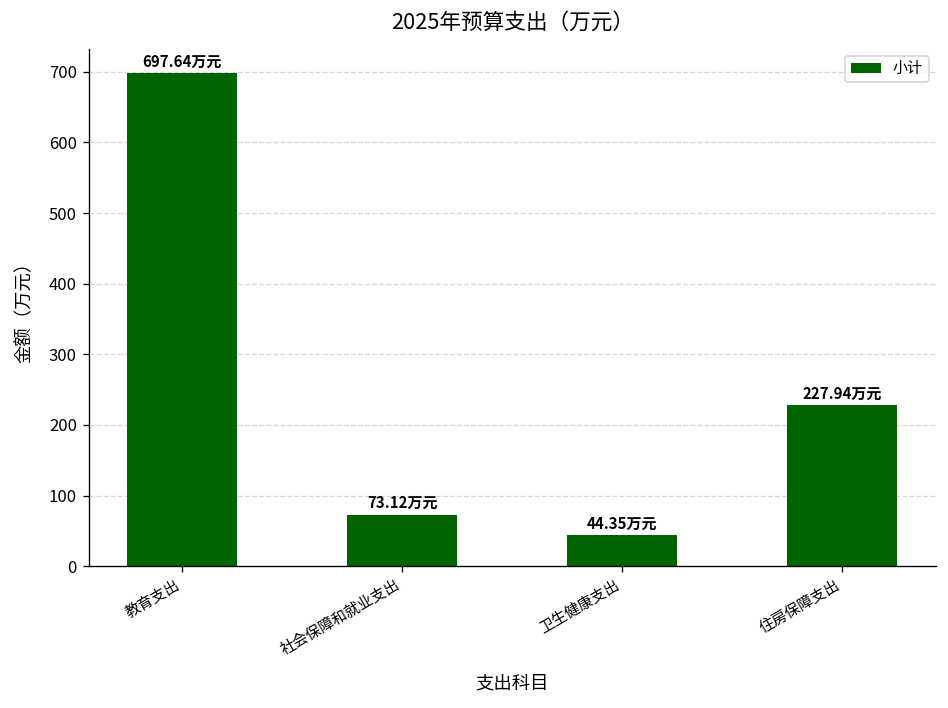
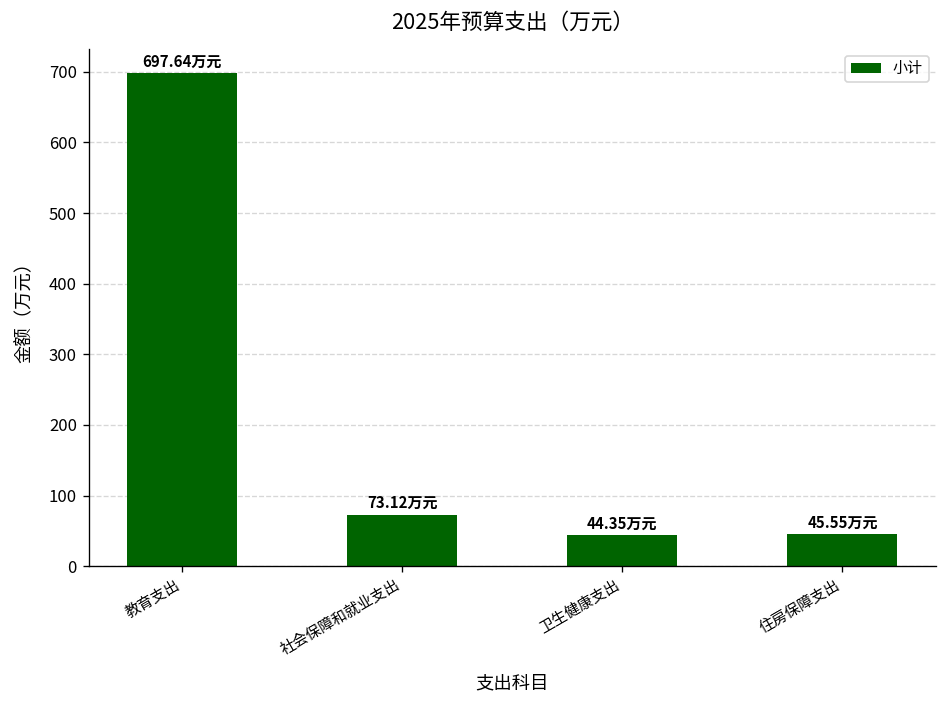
住房保障支出: 227.94 -> 45.55
